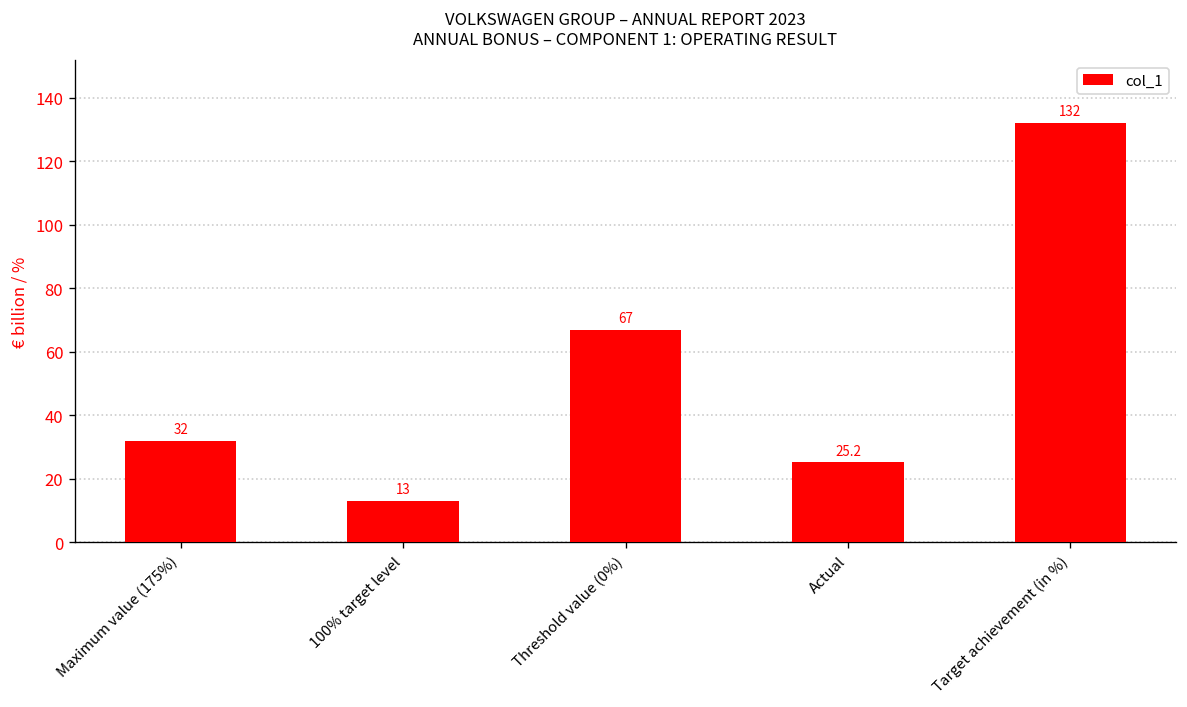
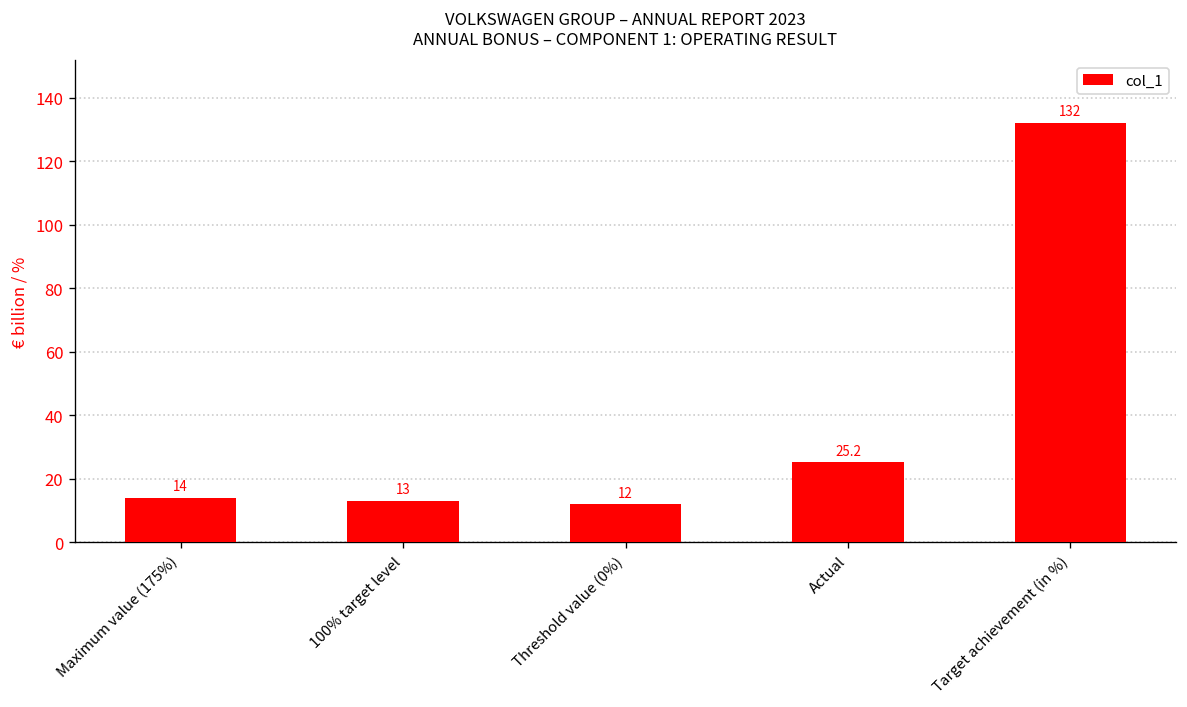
Maximum value (175%): 32 -> 14
Threshold value (0%): 67 -> 12
